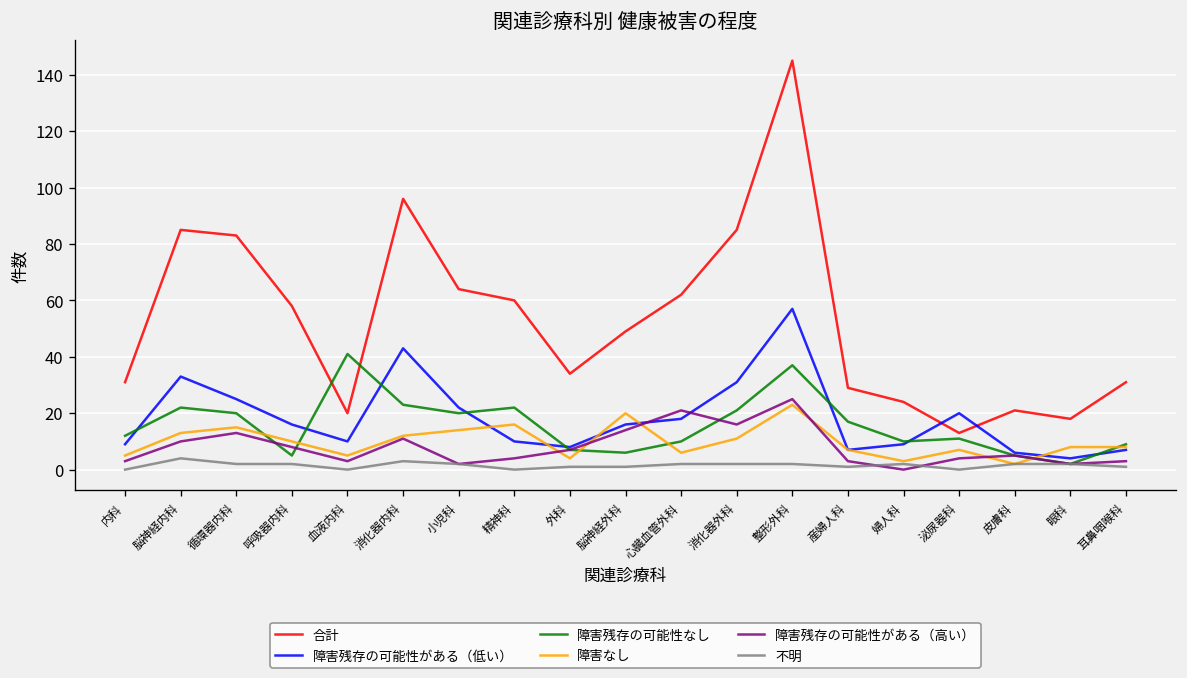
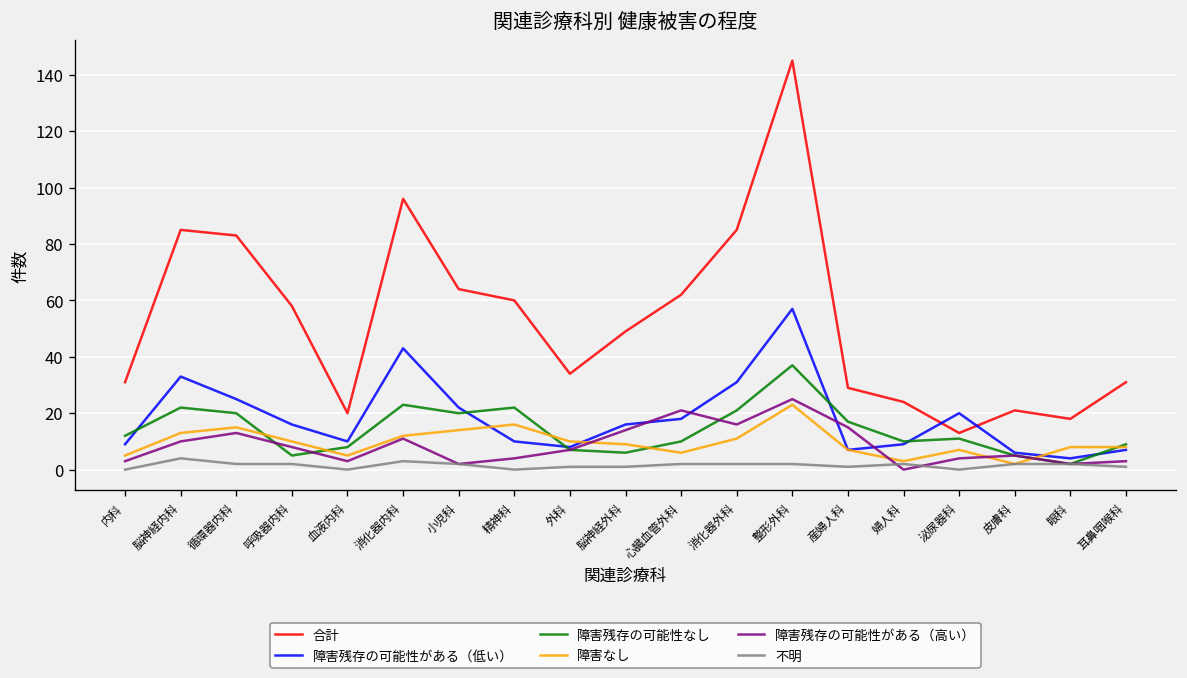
障害残存の可能性なし, 血液内科: 41 -> 8
障害なし, 外科: 4 -> 10
障害なし, 脳神経外科: 20 -> 9
障害残存の可能性がある（高い）, 産婦人科: 3 -> 15
